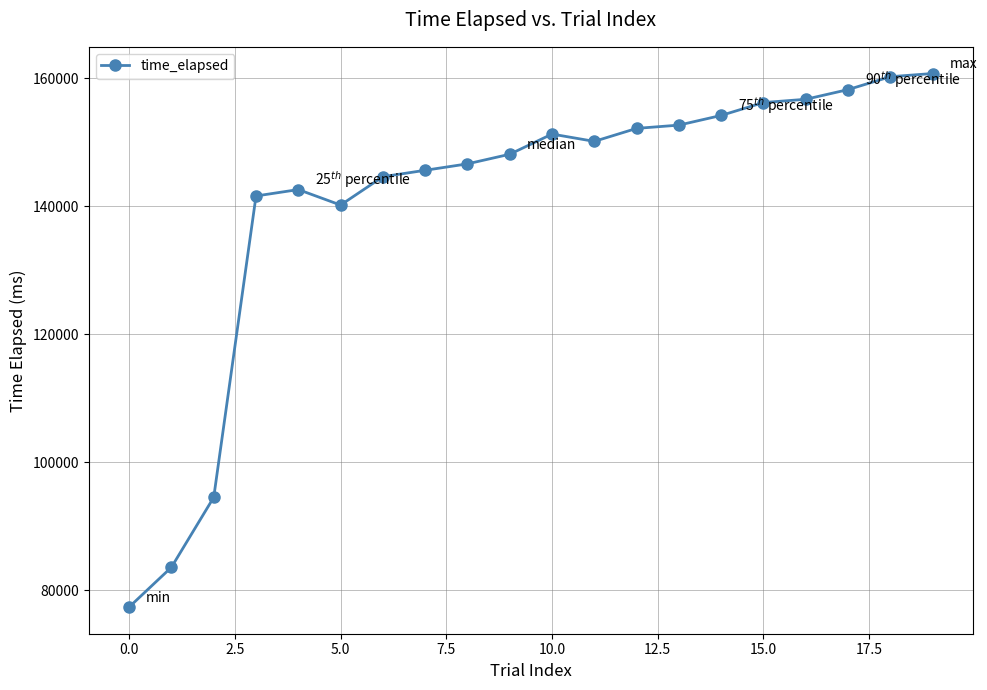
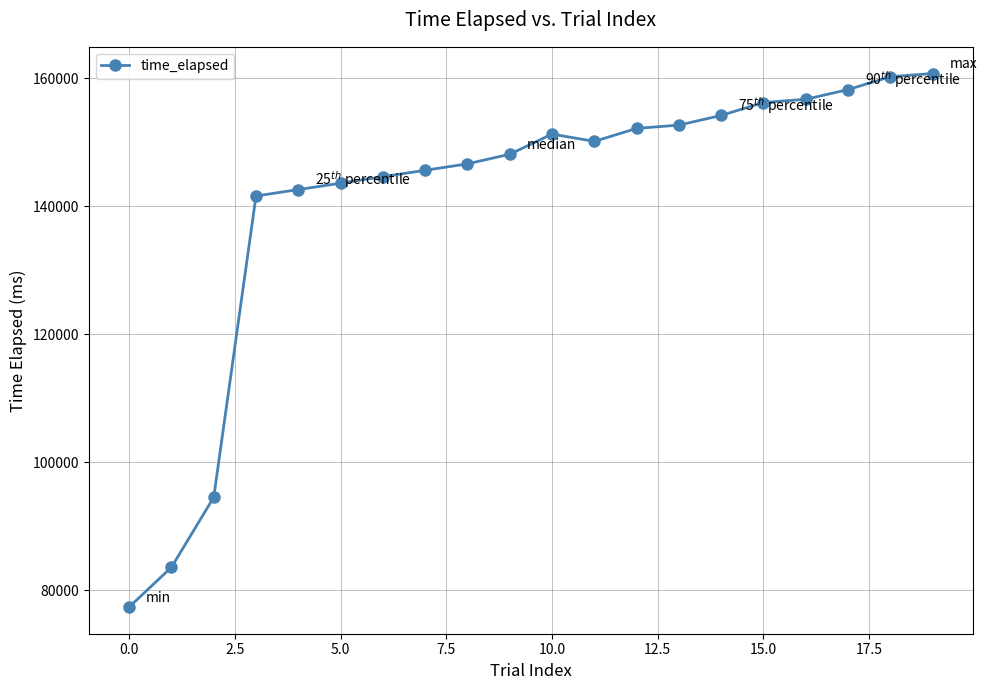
5.0: 140000 -> 144000
